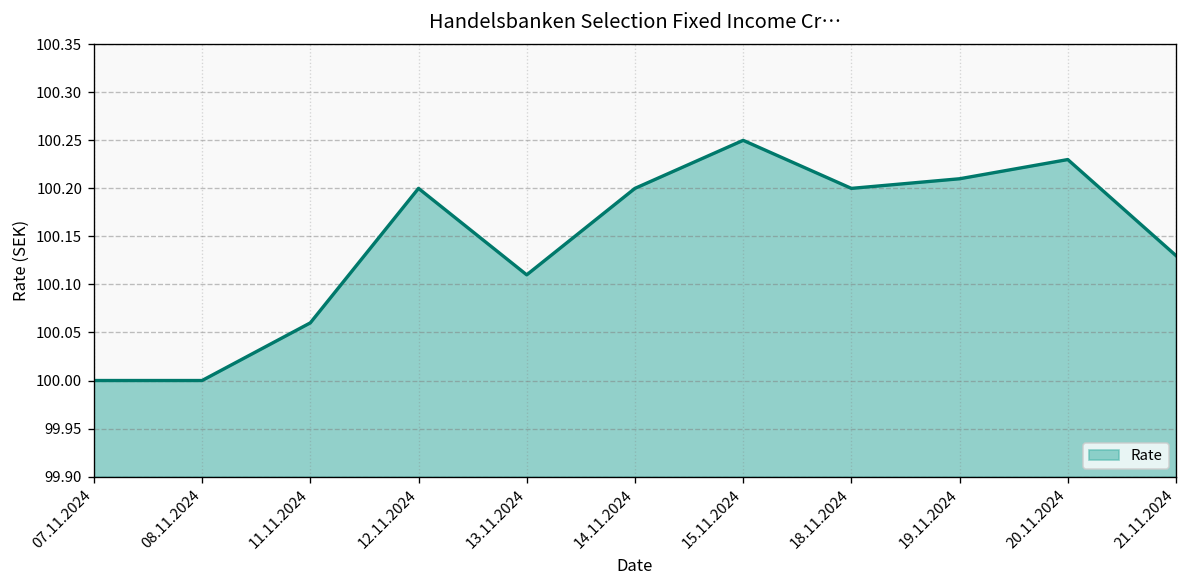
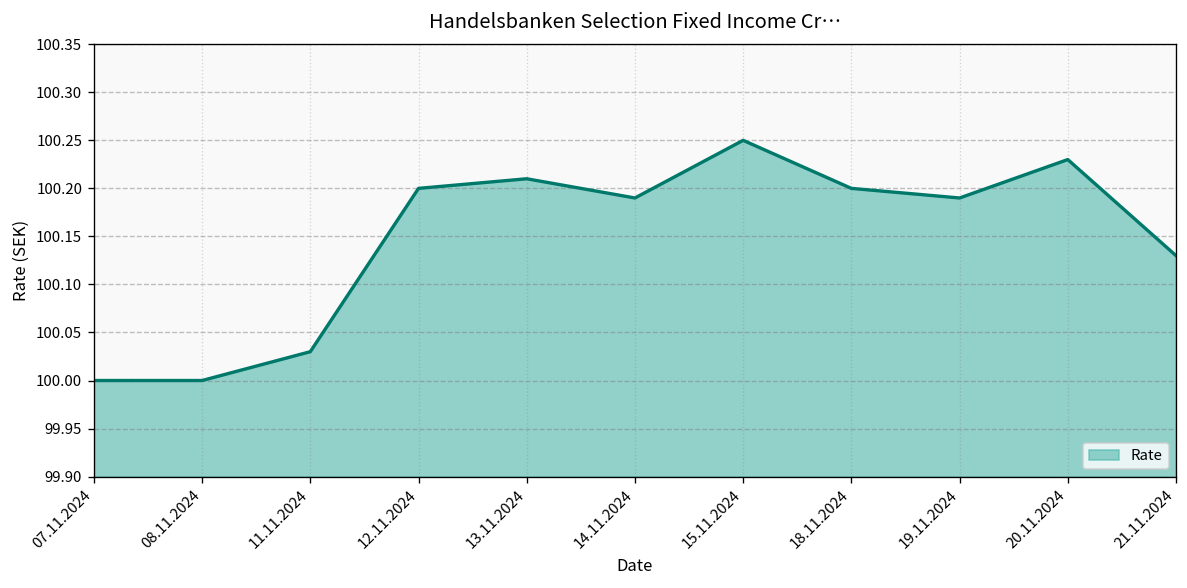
11.11.2024: 100.06 -> 100.03
13.11.2024: 100.11 -> 100.21
14.11.2024: 100.20 -> 100.19
19.11.2024: 100.21 -> 100.19
